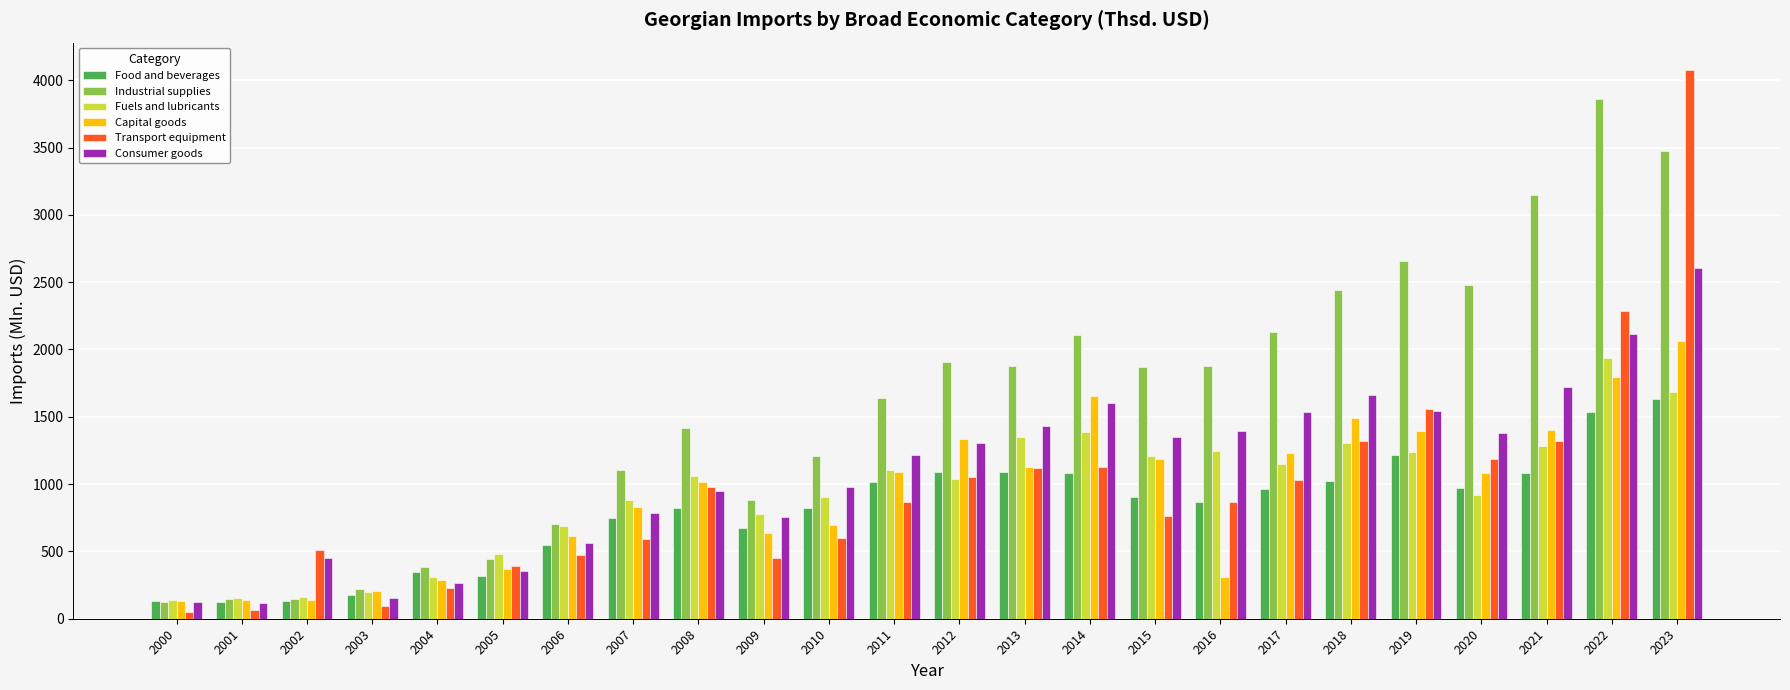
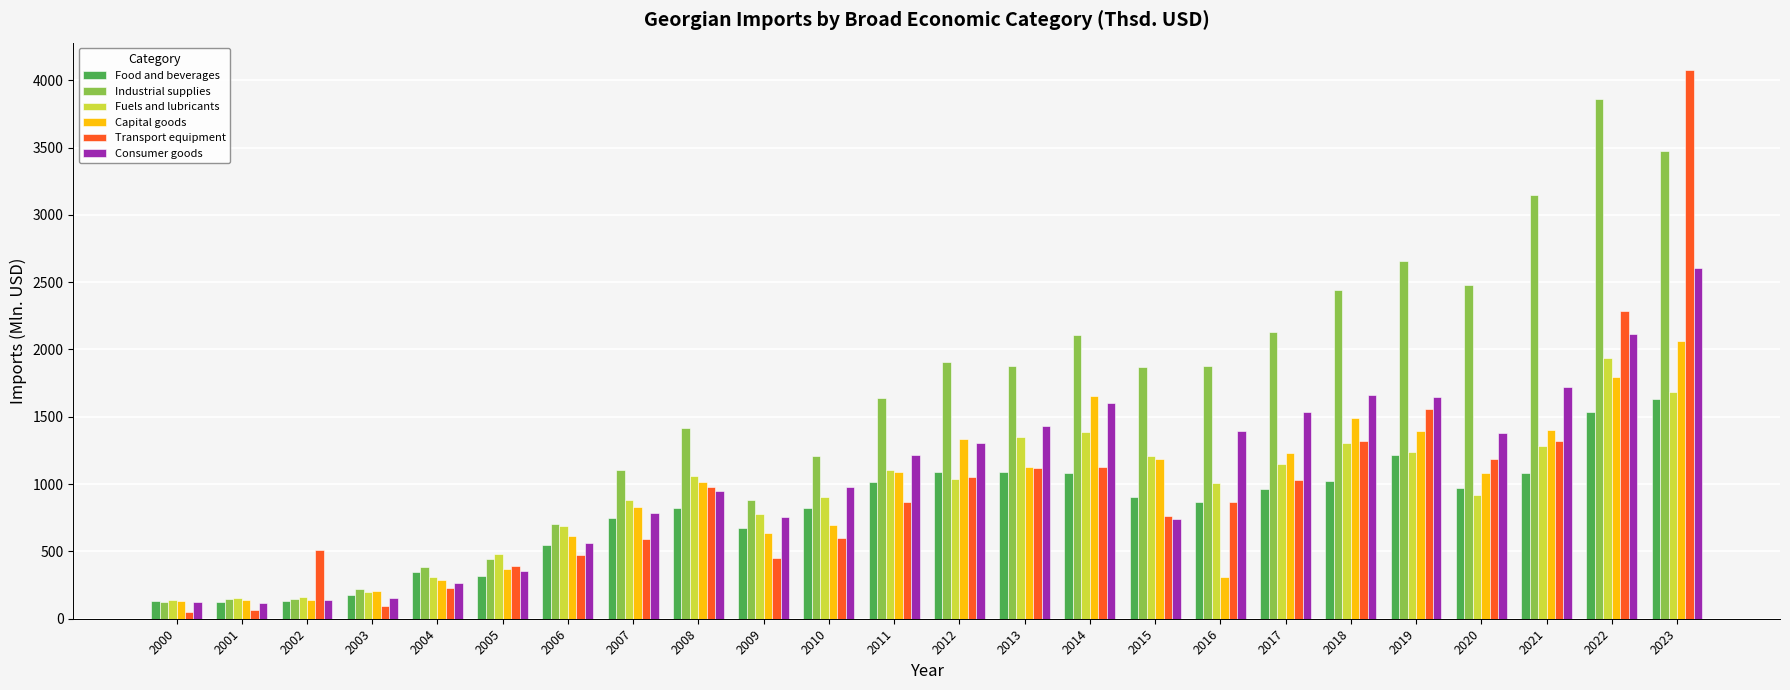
Consumer goods, 2002: 450 -> 140
Consumer goods, 2015: 1350 -> 740
Fuels and lubricants, 2016: 1250 -> 1010
Consumer goods, 2019: 1550 -> 1650
